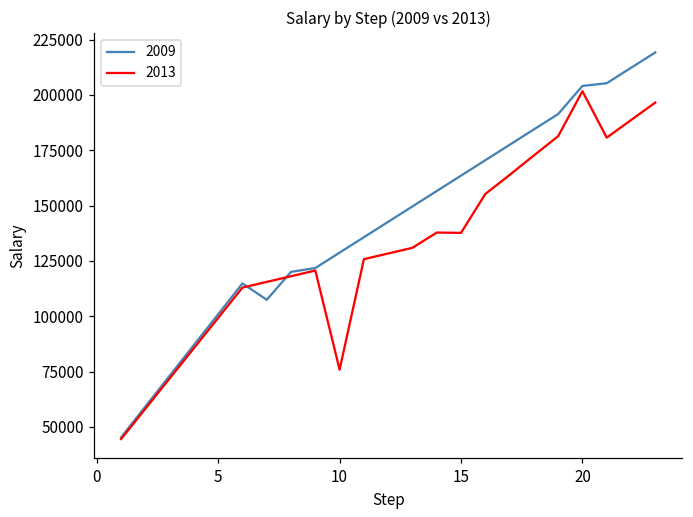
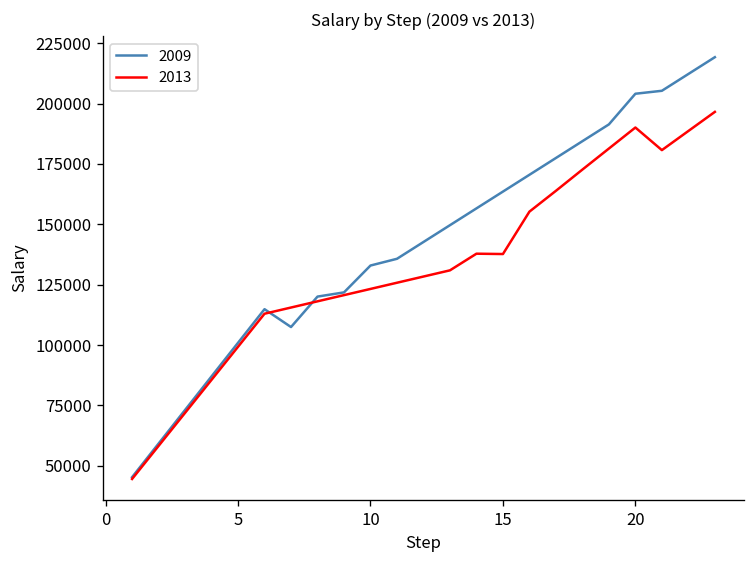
2009, 10: 129000 -> 133000
2013, 10: 76000 -> 123000
2013, 20: 202000 -> 190000
